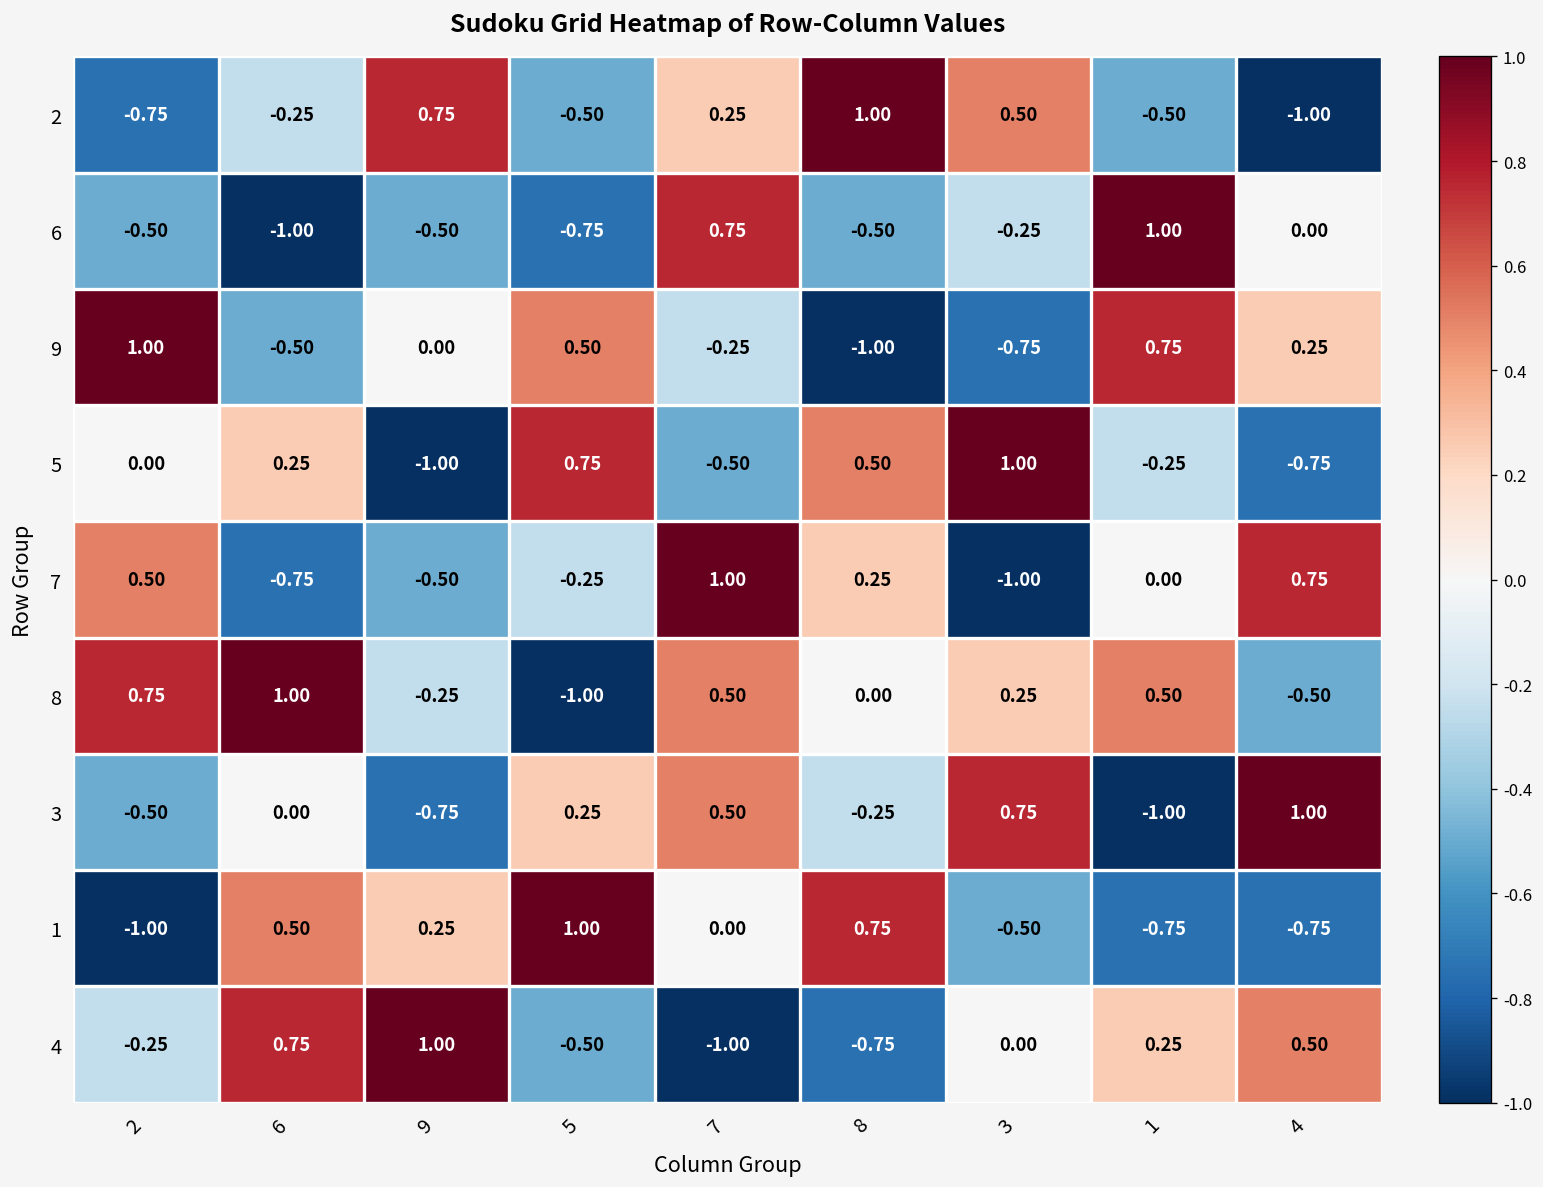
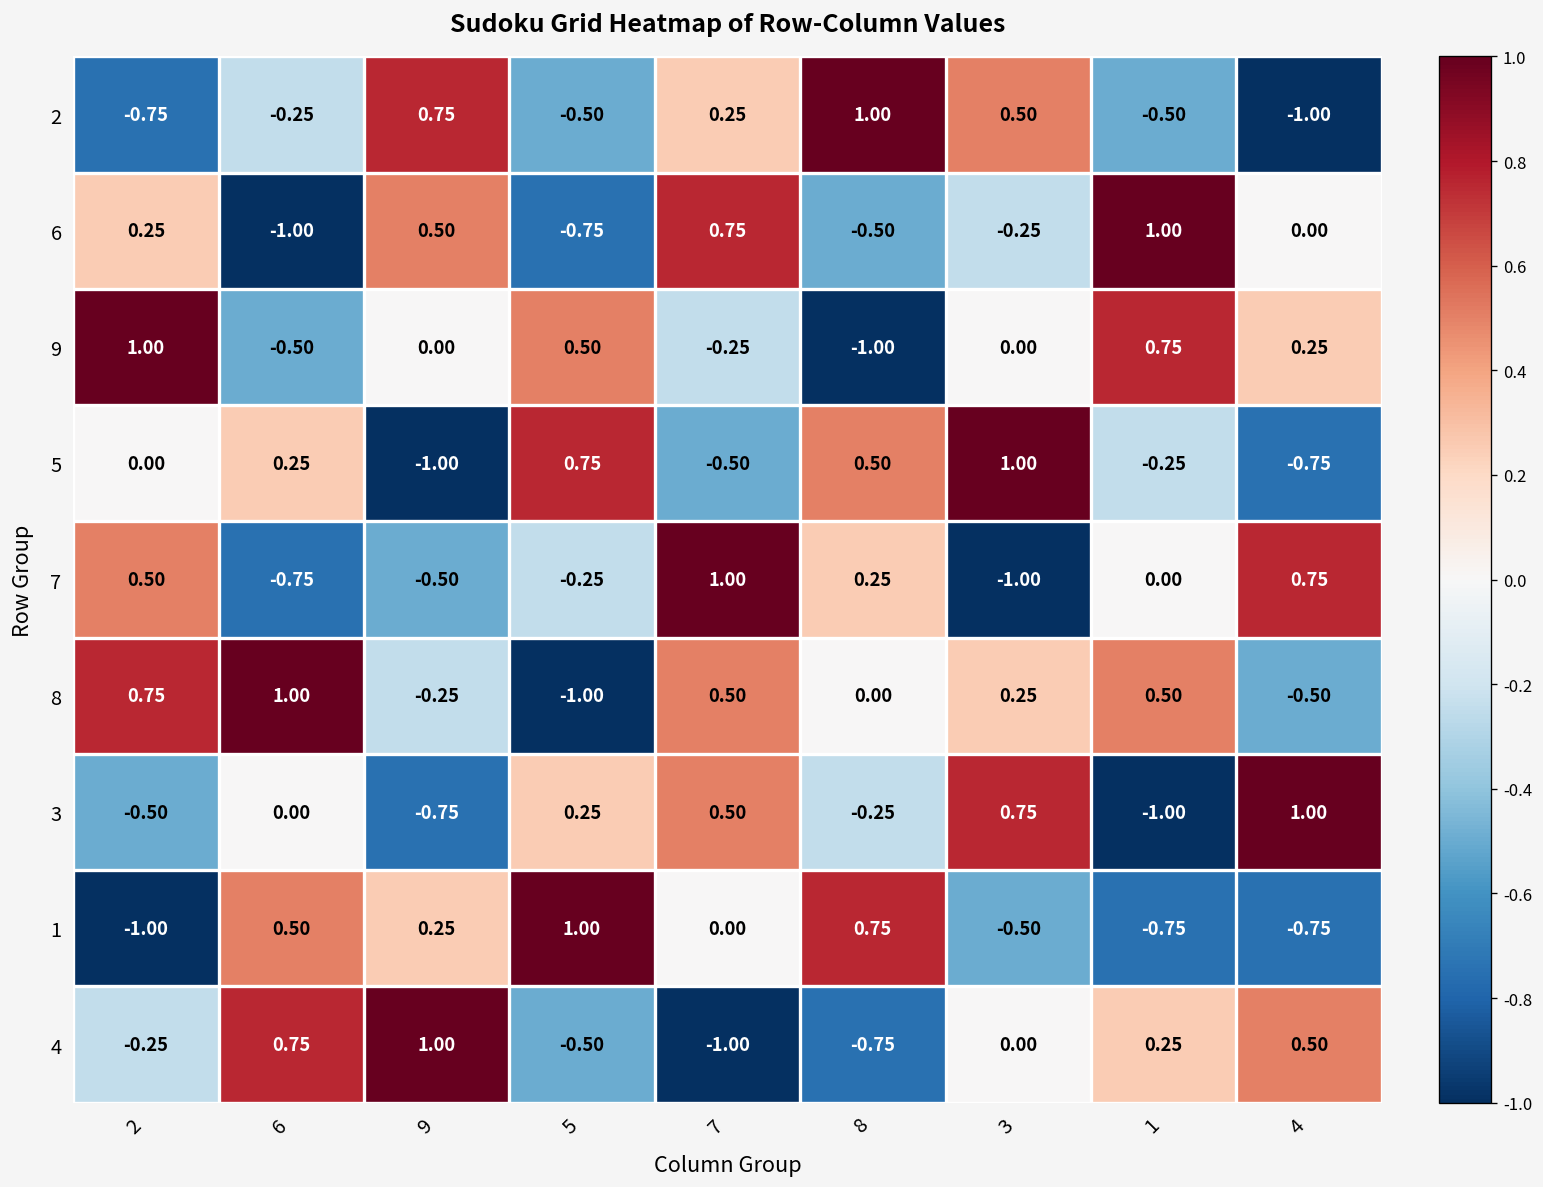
6, 2: -0.50 -> 0.25
6, 9: -0.50 -> 0.50
9, 3: -0.75 -> 0.00
